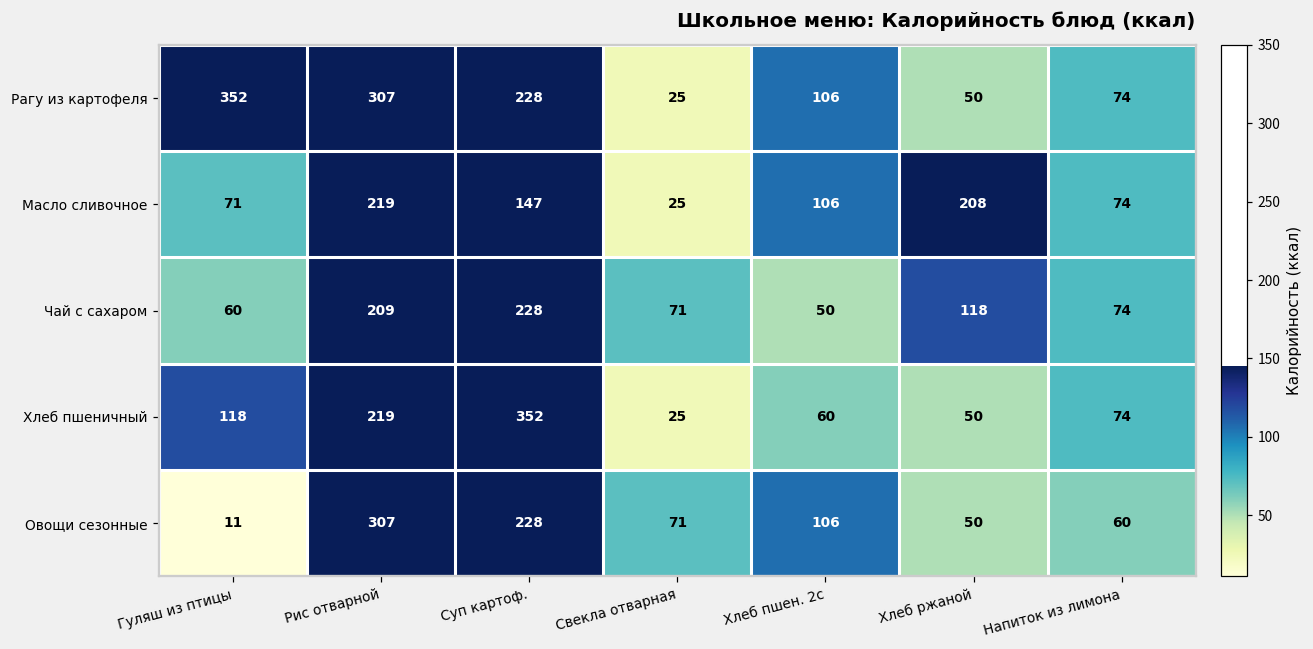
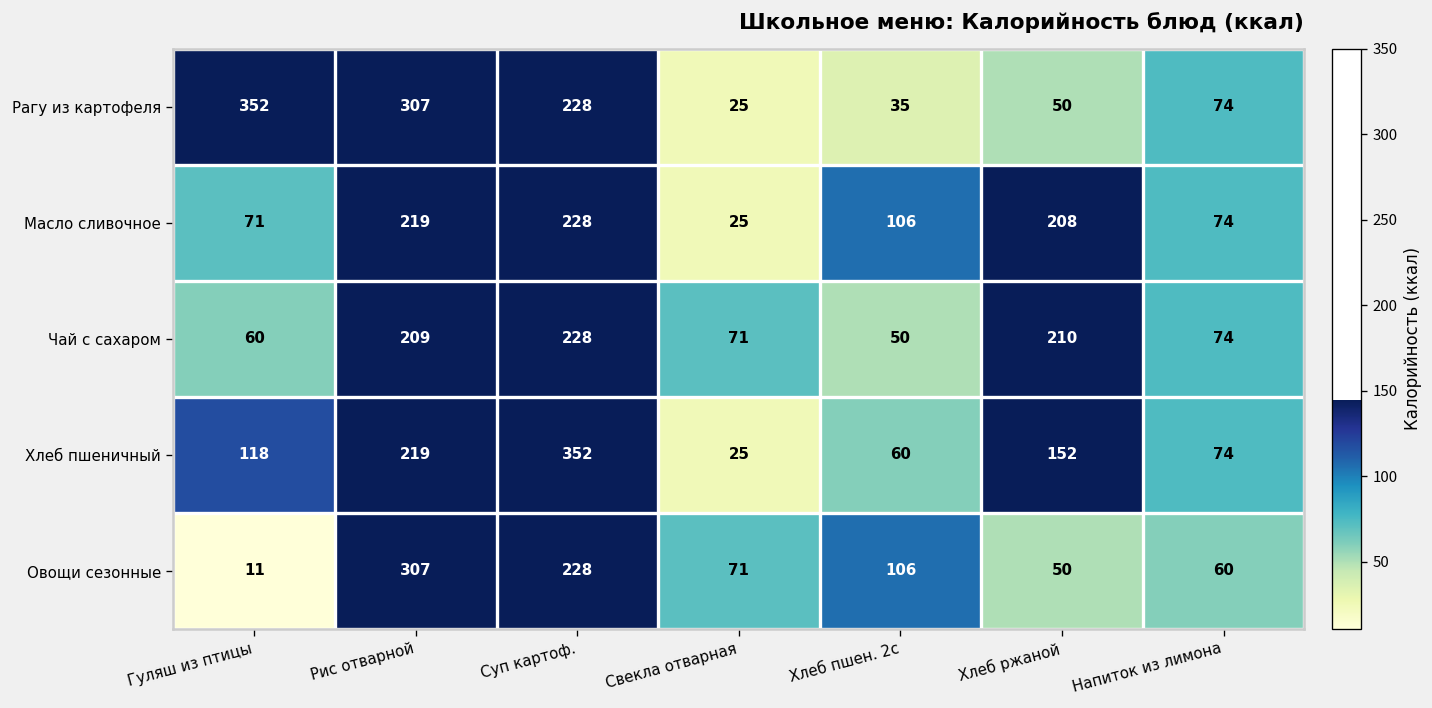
Рагу из картофеля, Хлеб пшен. 2с: 106 -> 35
Масло сливочное, Суп картоф.: 147 -> 228
Чай с сахаром, Хлеб ржаной: 118 -> 210
Хлеб пшеничный, Хлеб ржаной: 50 -> 152
